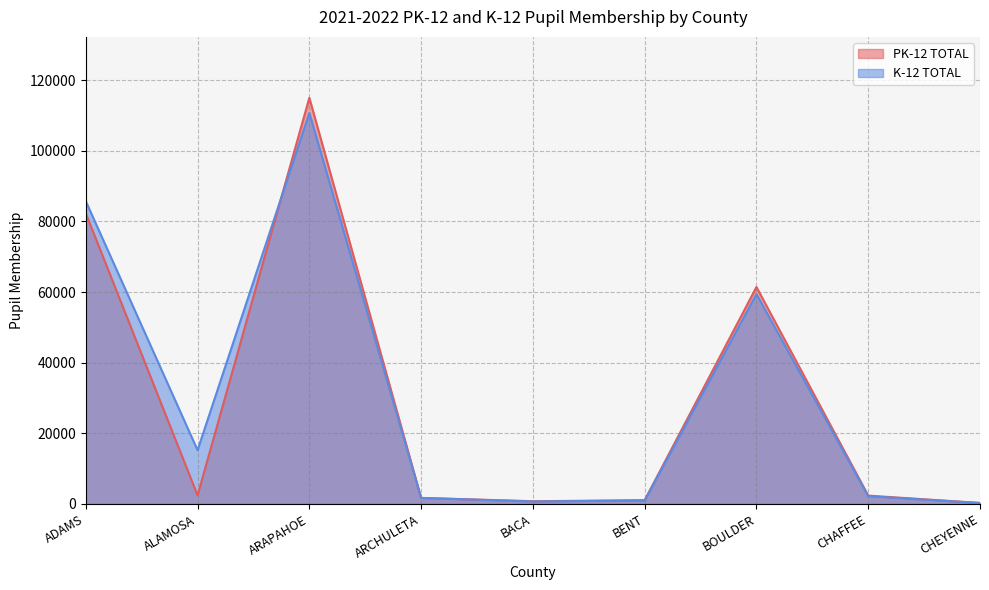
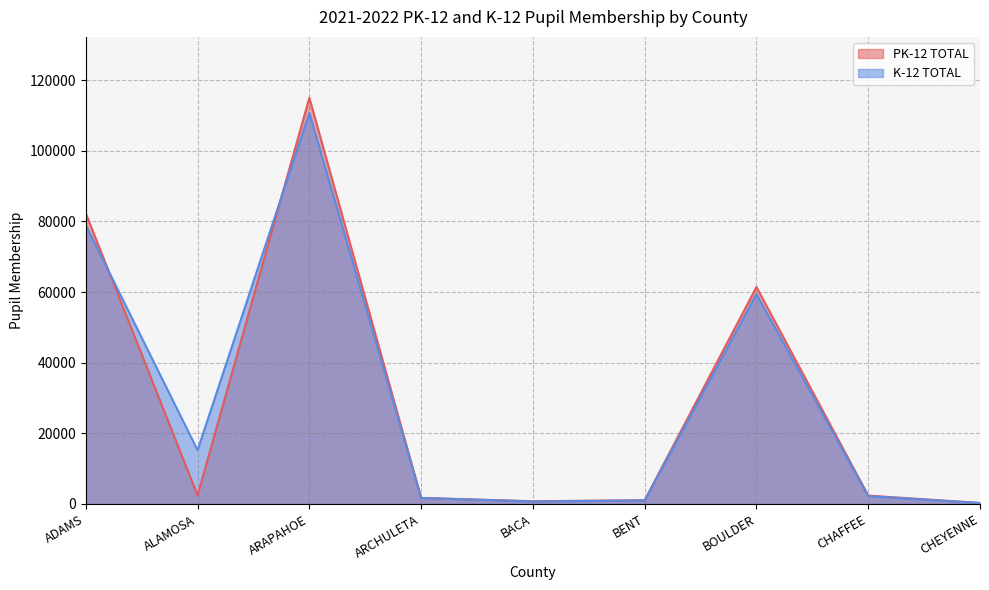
K-12 TOTAL, ADAMS: 86000 -> 79000
